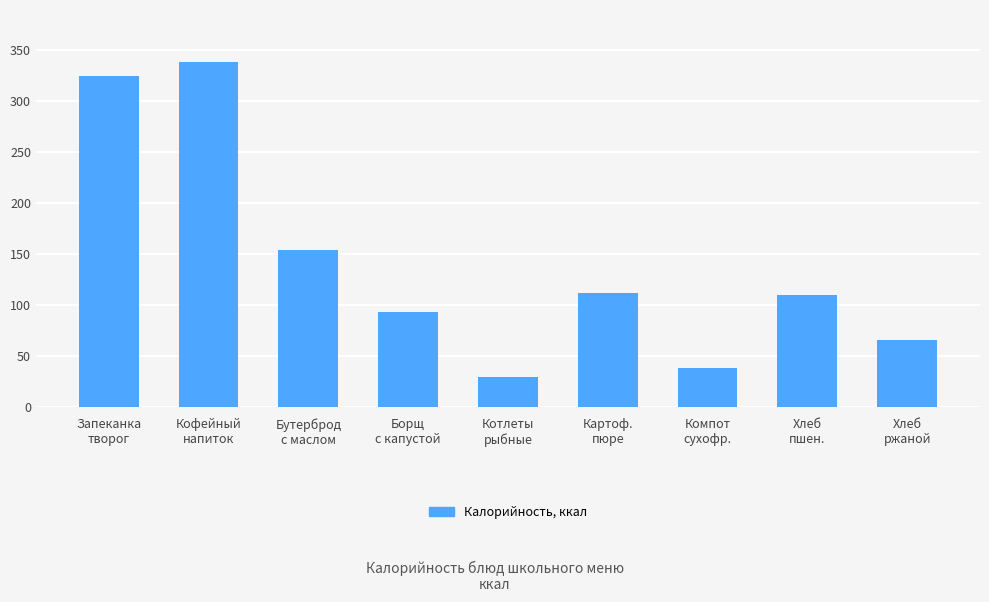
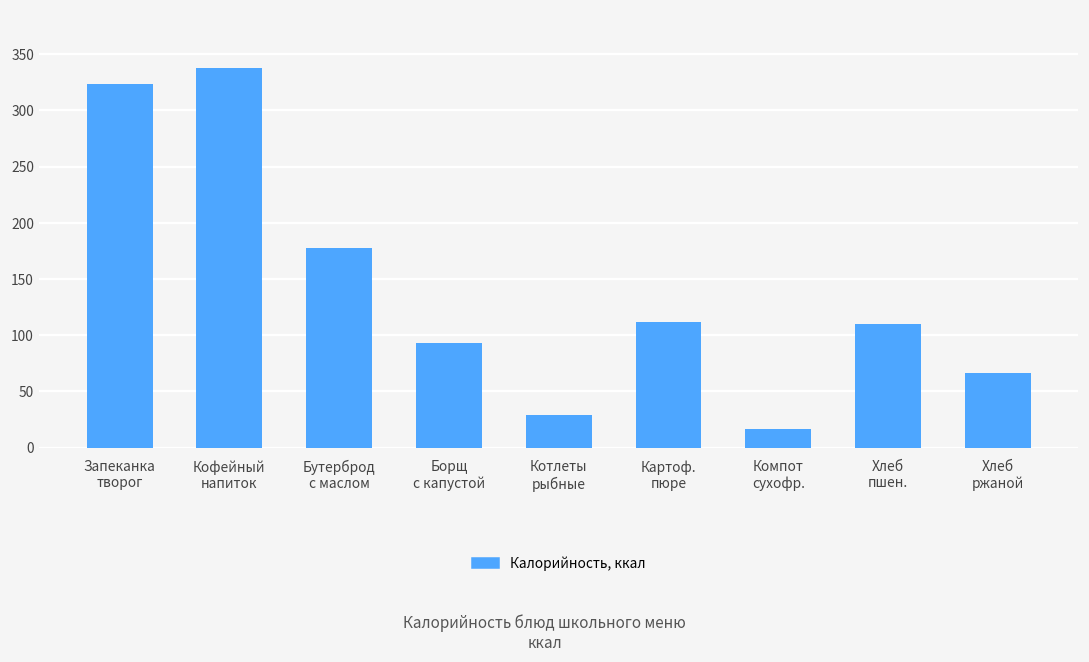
Бутерброд с маслом: 154 -> 178
Компот сухофр.: 38 -> 17
